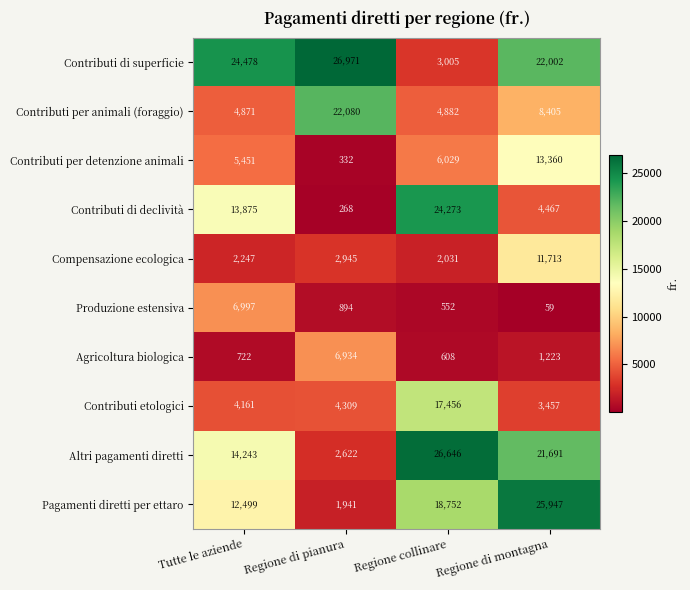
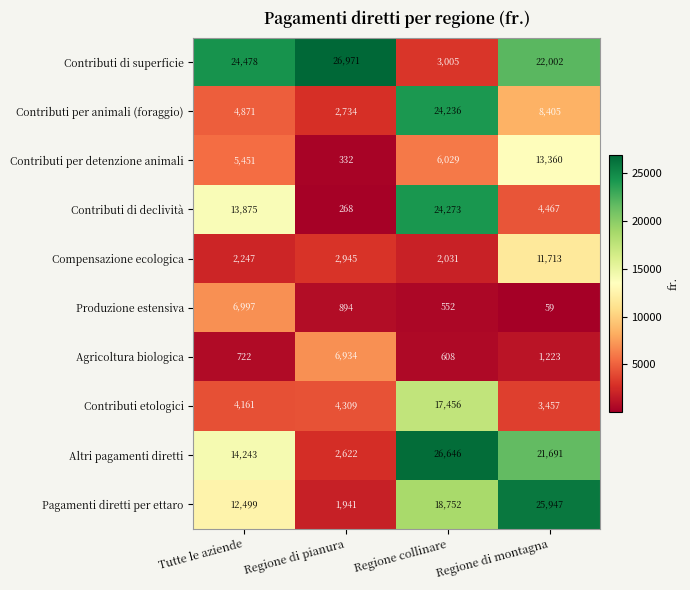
Contributi per animali (foraggio), Regione di pianura: 22,080 -> 2,734
Contributi per animali (foraggio), Regione collinare: 4,882 -> 24,236
